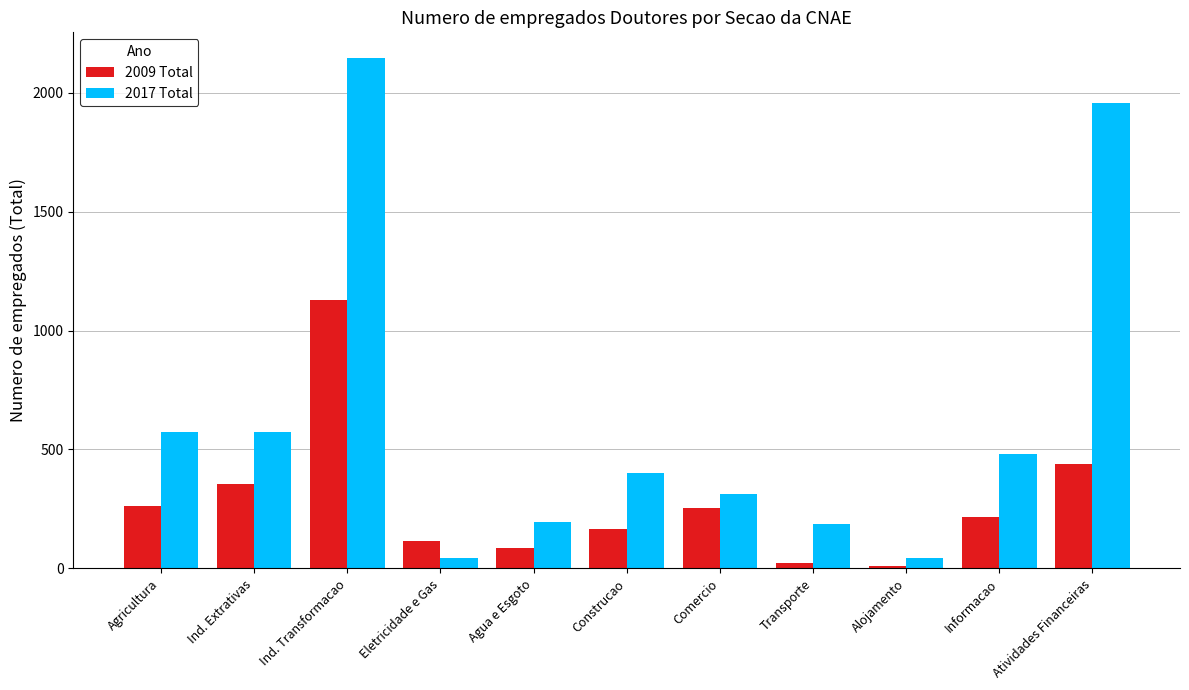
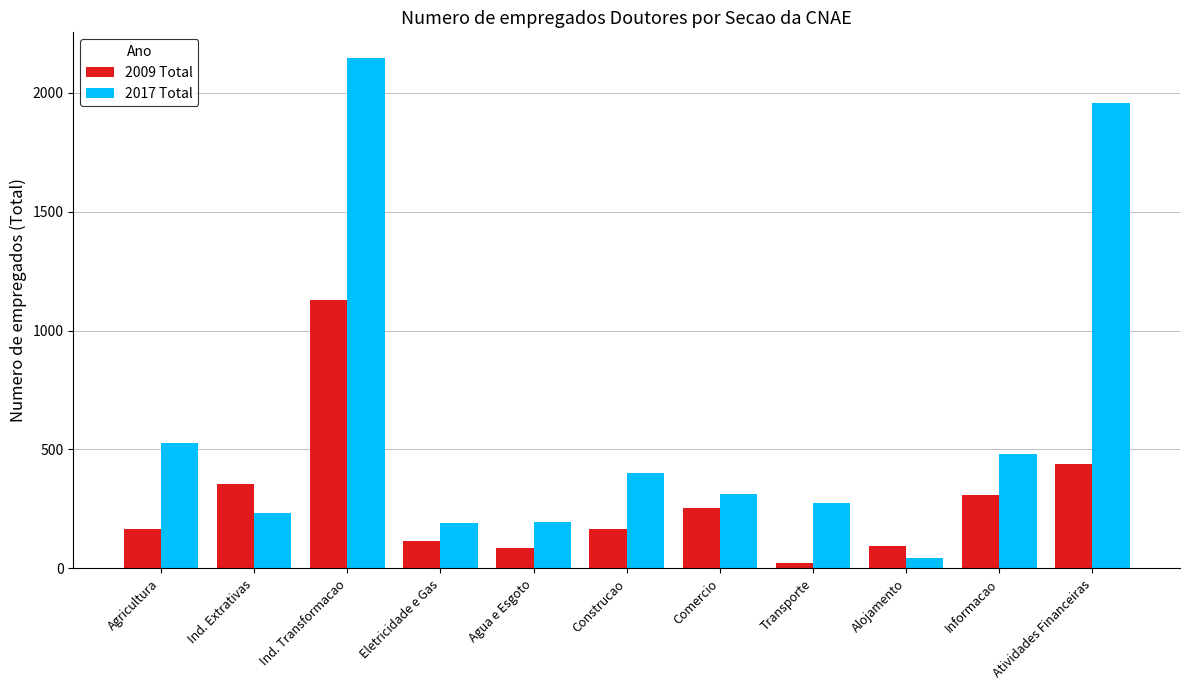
2009 Total, Agricultura: 260 -> 160
2017 Total, Agricultura: 580 -> 530
2017 Total, Ind. Extrativas: 570 -> 230
2017 Total, Eletricidade e Gas: 40 -> 190
2017 Total, Transporte: 190 -> 280
2009 Total, Alojamento: 10 -> 100
2009 Total, Informacao: 220 -> 310
